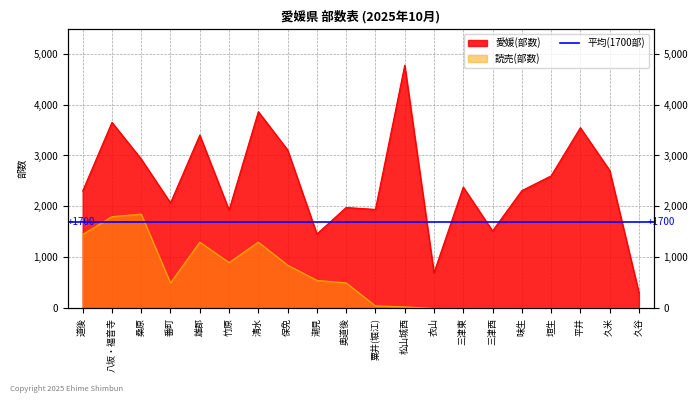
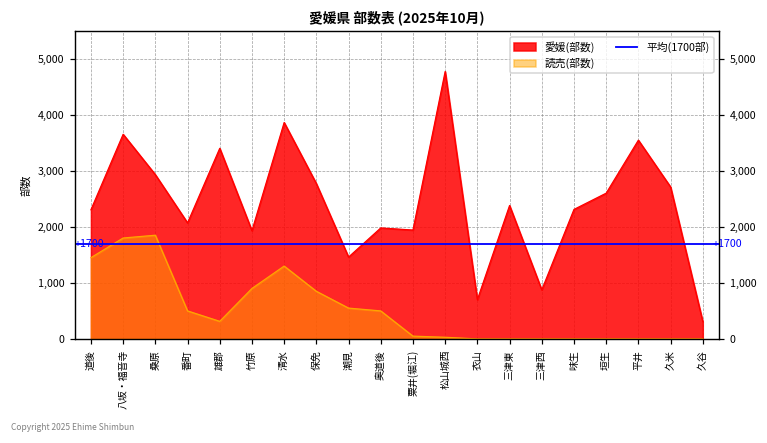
読売(部数), 雄郡: 1,300 -> 300
愛媛(部数), 保免: 3,100 -> 2,800
愛媛(部数), 三津西: 1,500 -> 900
